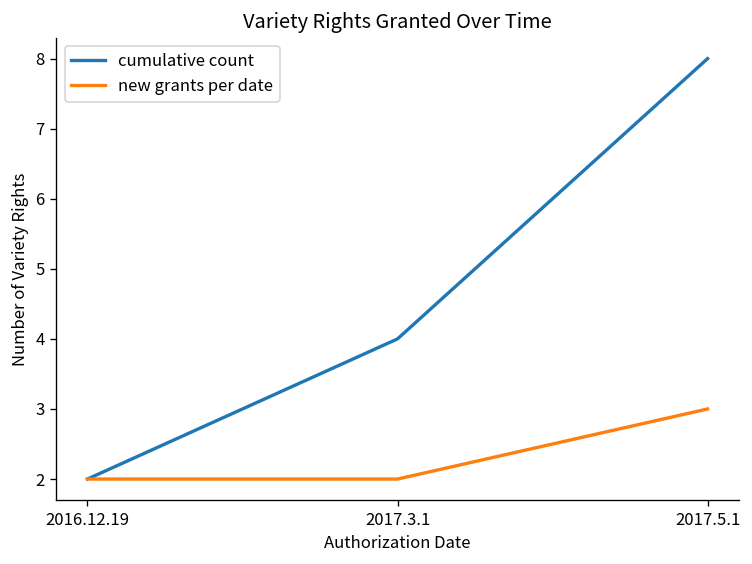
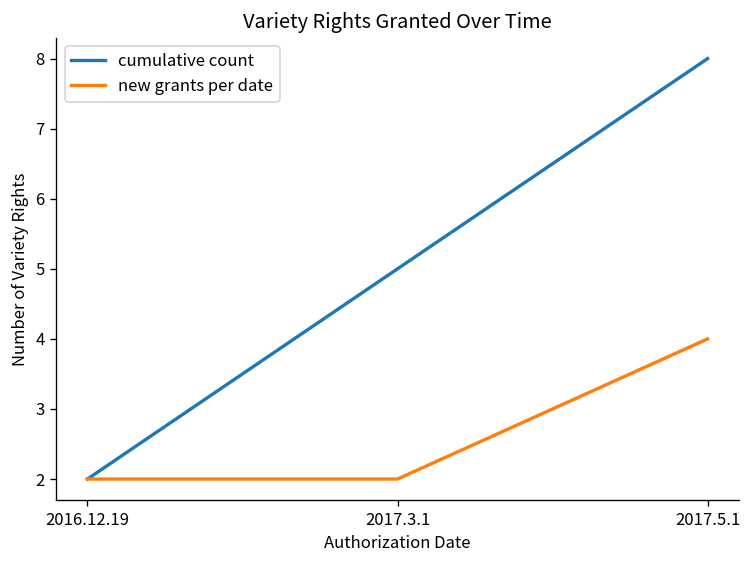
cumulative count, 2017.3.1: 4 -> 5
new grants per date, 2017.5.1: 3 -> 4
